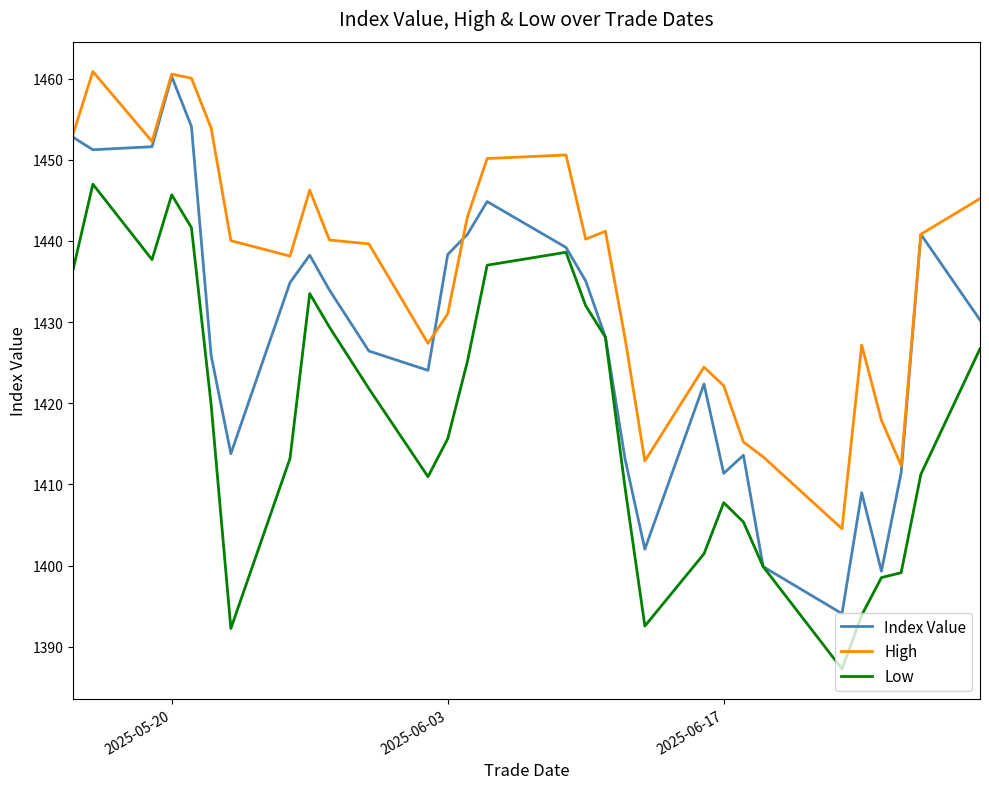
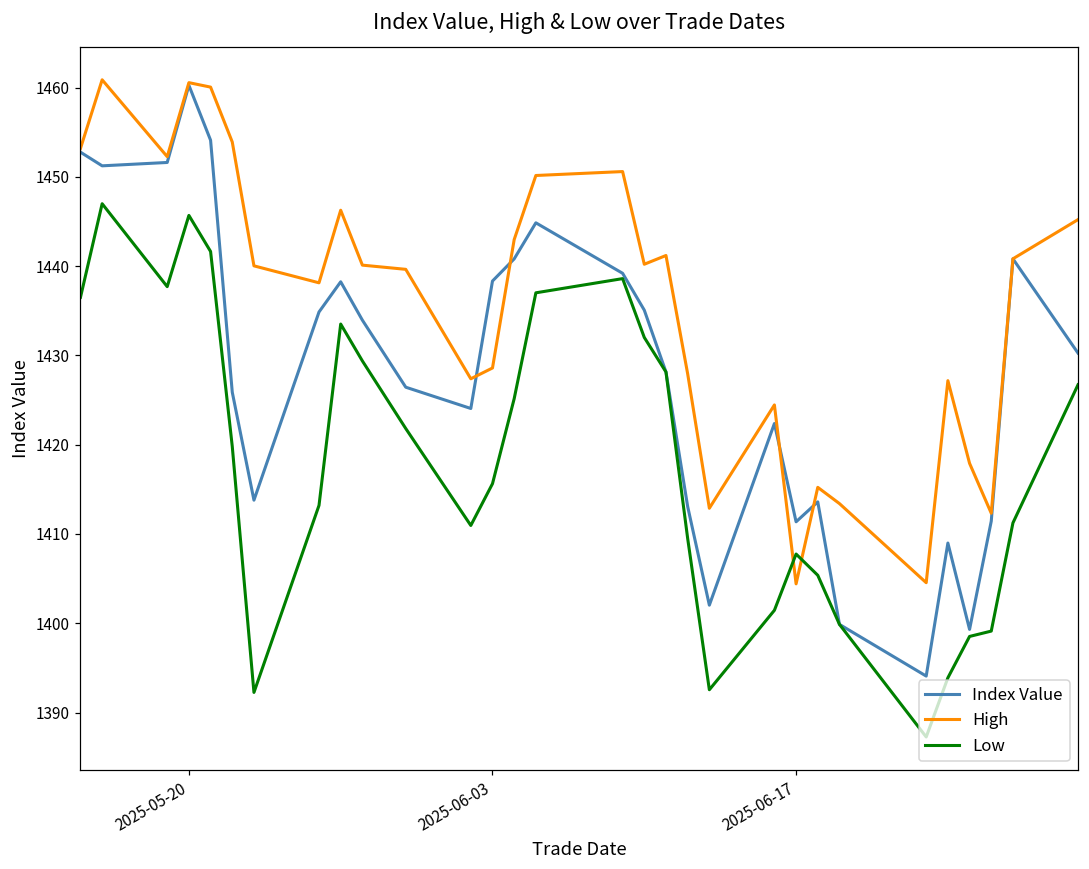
High, 2025-06-03: 1431 -> 1429
High, 2025-06-17: 1422 -> 1404
